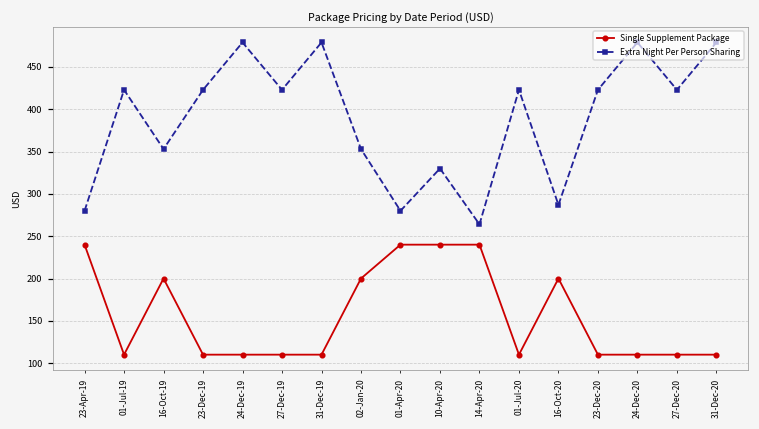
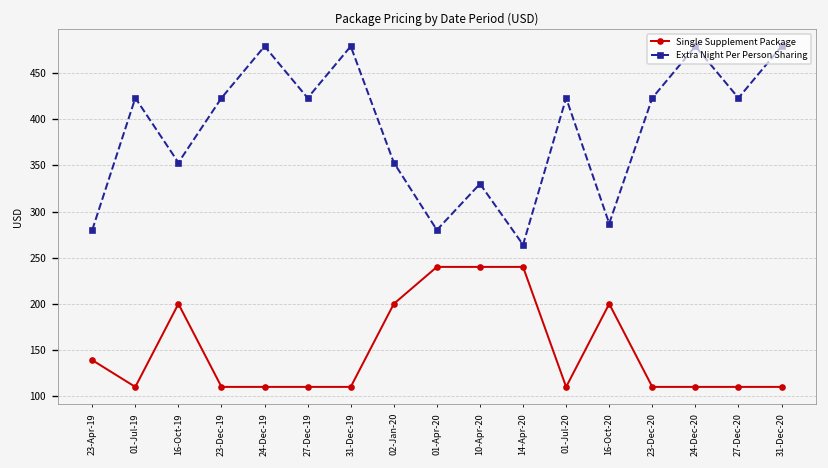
Single Supplement Package, 23-Apr-19: 240 -> 140
